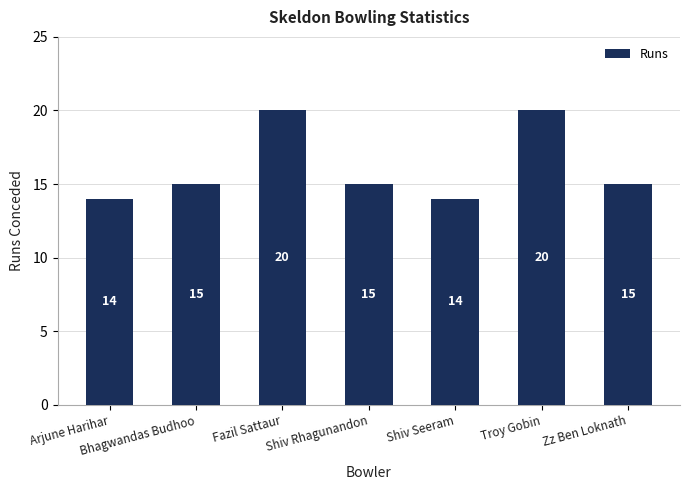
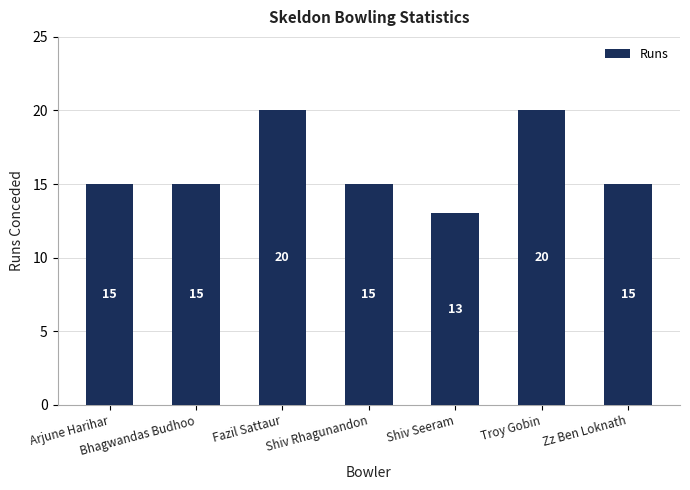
Arjune Harihar: 14 -> 15
Shiv Seeram: 14 -> 13
